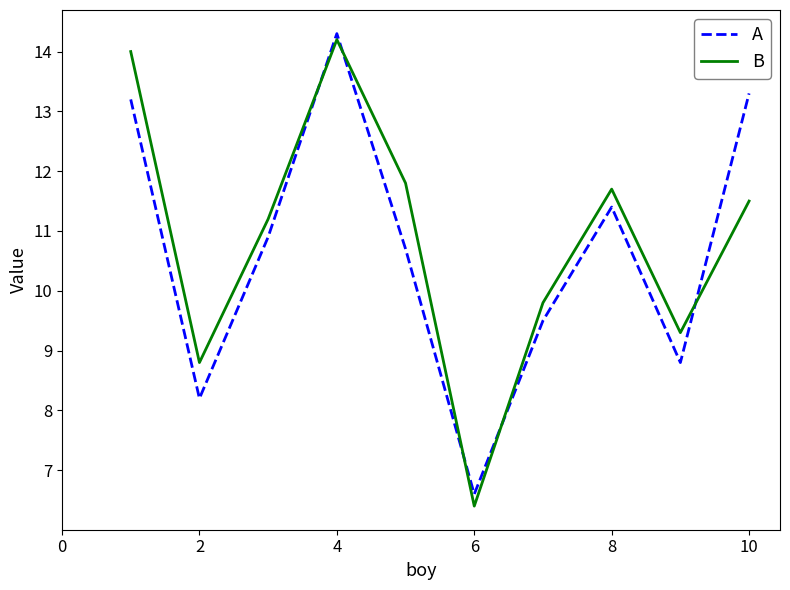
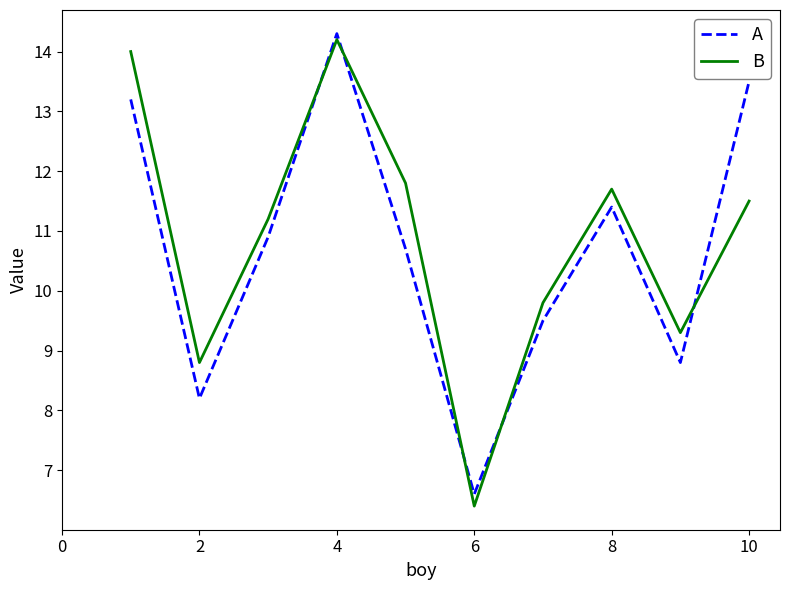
A, 10: 13.3 -> 13.5
